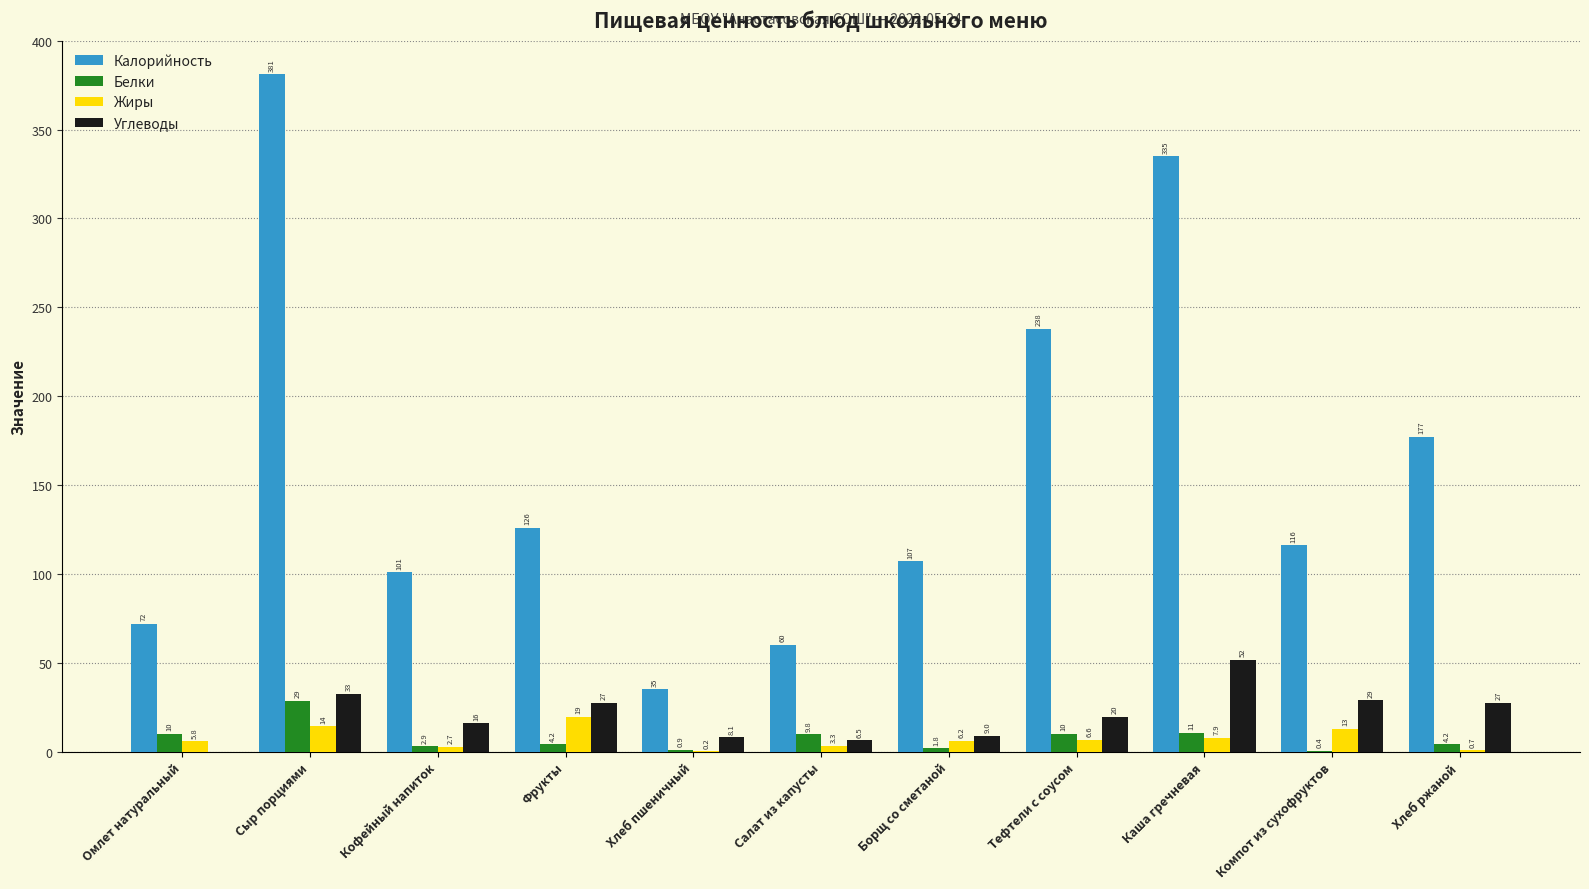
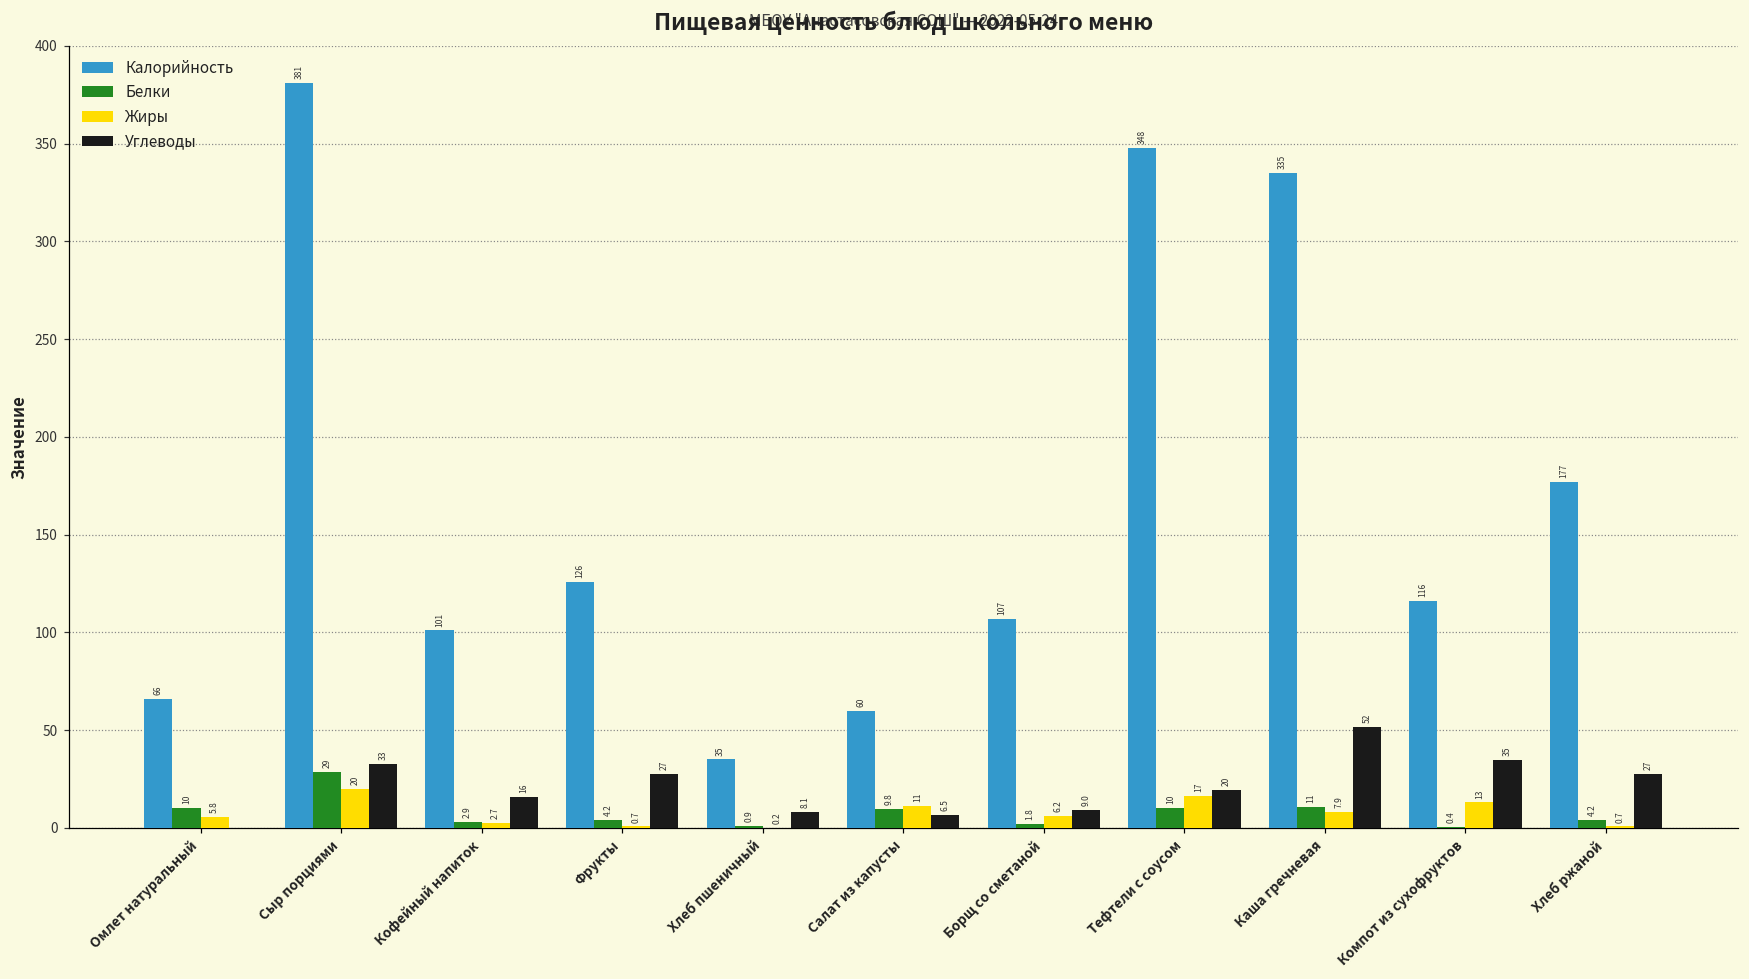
Калорийность, Омлет натуральный: 72 -> 66
Жиры, Сыр порциями: 14 -> 20
Жиры, Фрукты: 19 -> 0.7
Жиры, Салат из капусты: 3.3 -> 11
Калорийность, Тефтели с соусом: 238 -> 348
Жиры, Тефтели с соусом: 6.6 -> 17
Углеводы, Компот из сухофруктов: 29 -> 35
